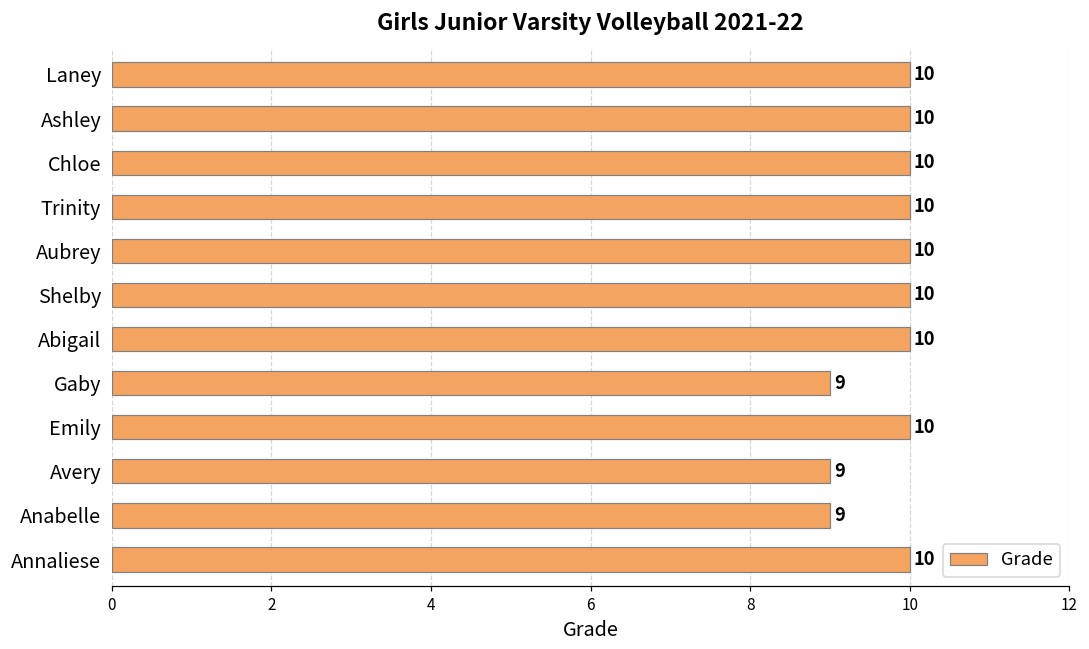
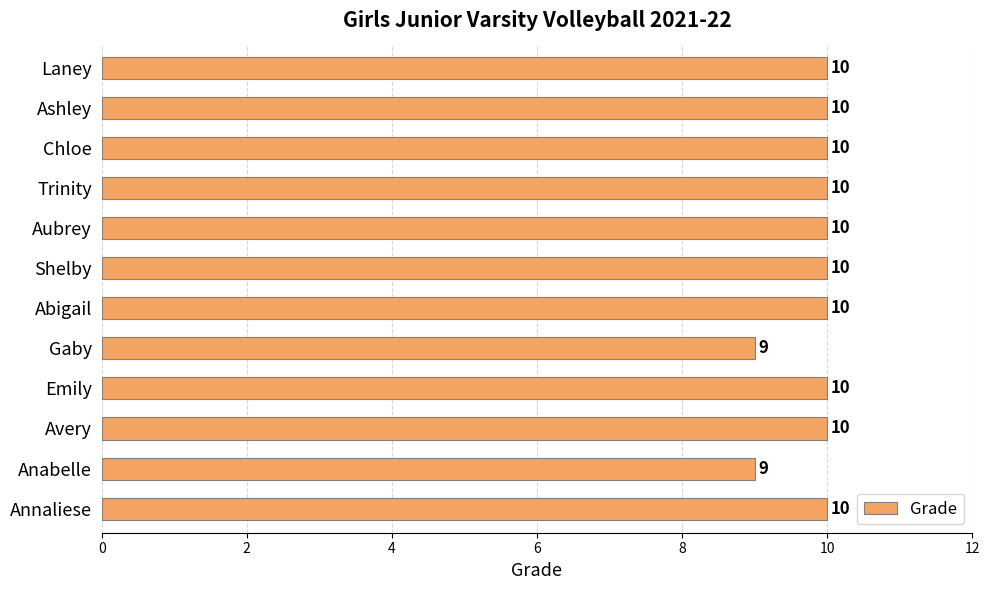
Avery: 9 -> 10
